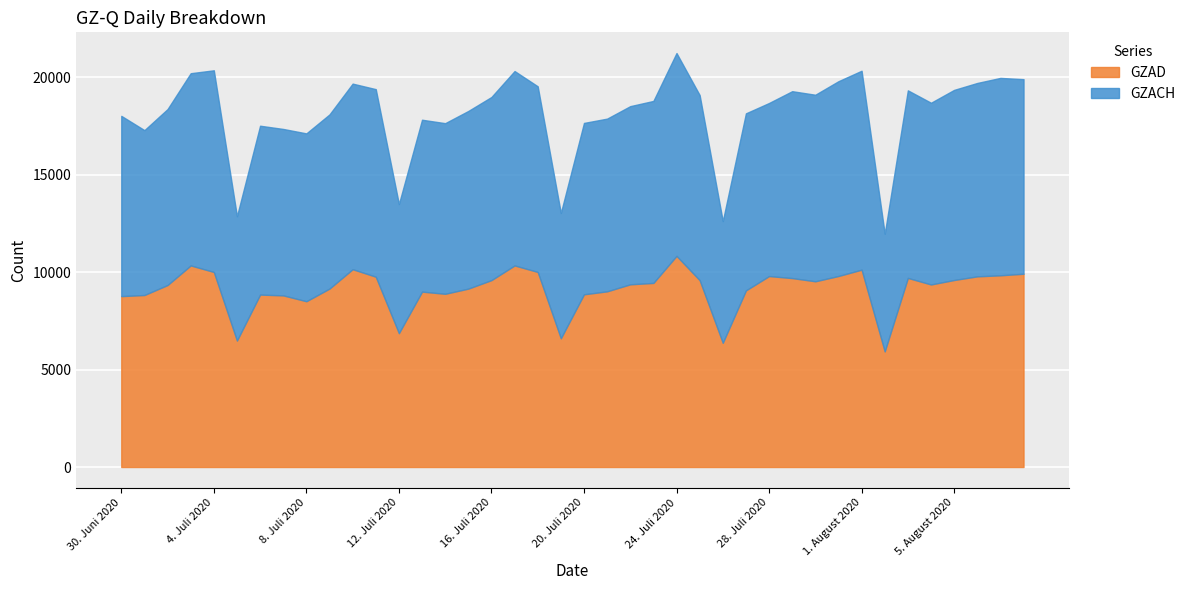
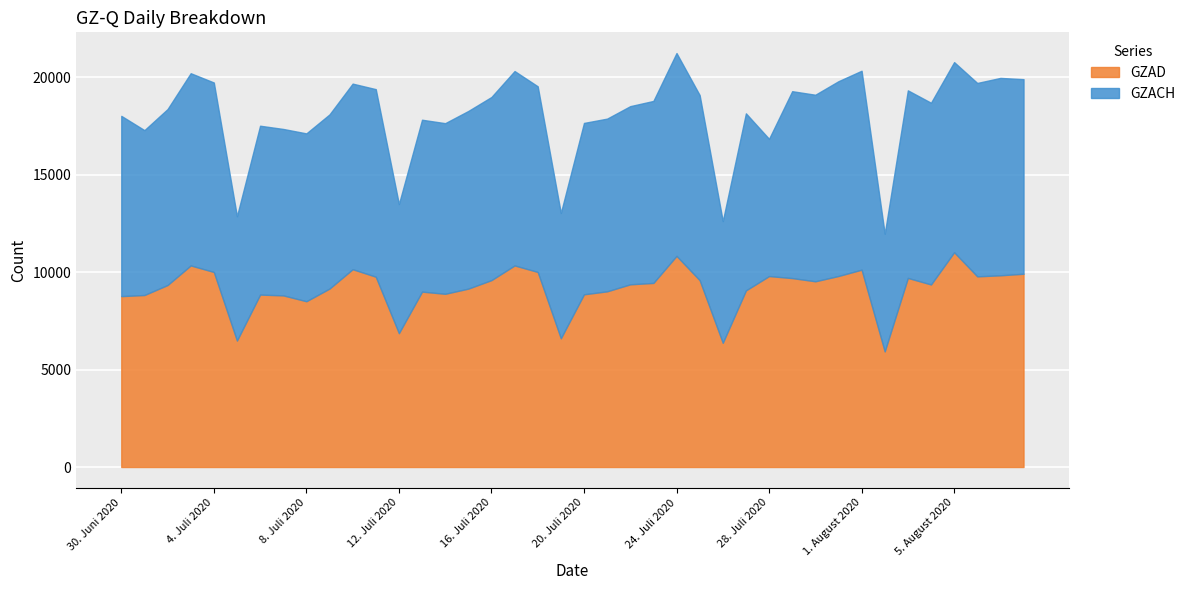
GZACH, 4. Juli 2020: 10300 -> 9700
GZACH, 28. Juli 2020: 8900 -> 7000
GZAD, 5. August 2020: 9600 -> 11000
